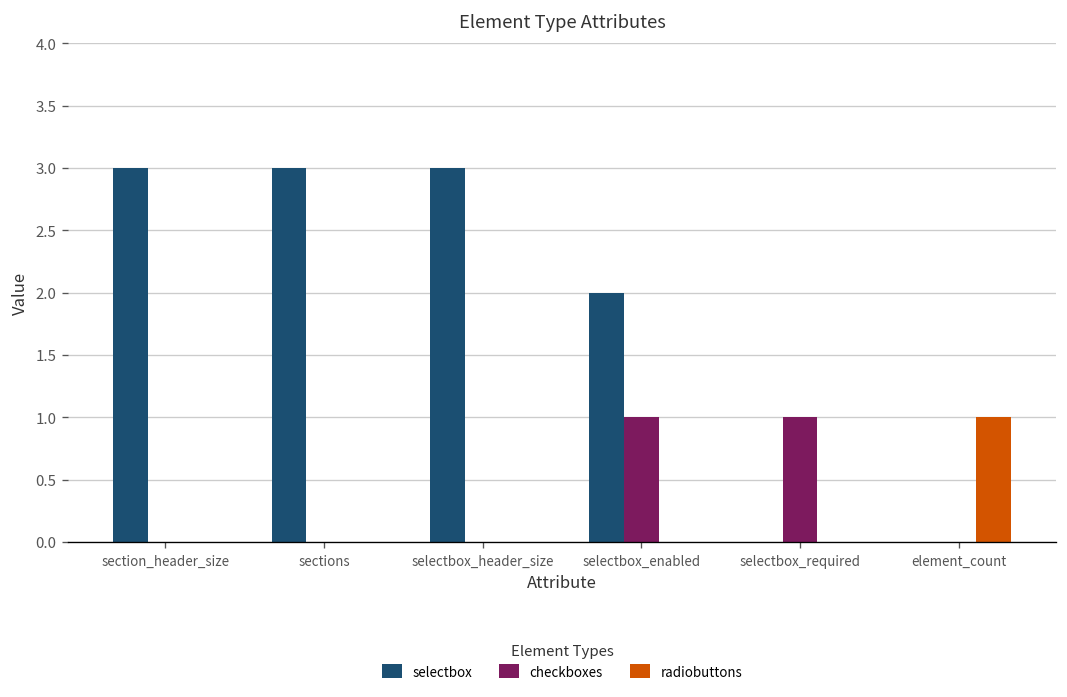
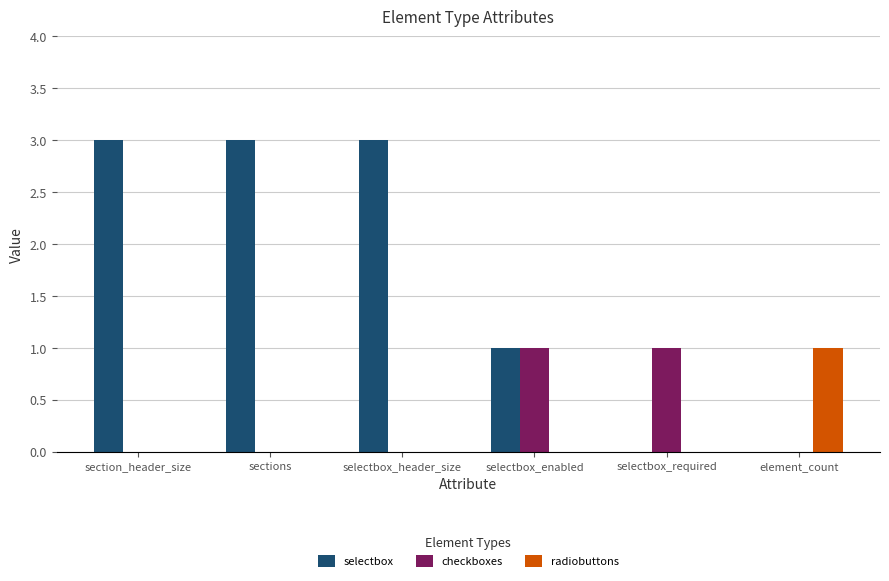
selectbox, selectbox_enabled: 2 -> 1
